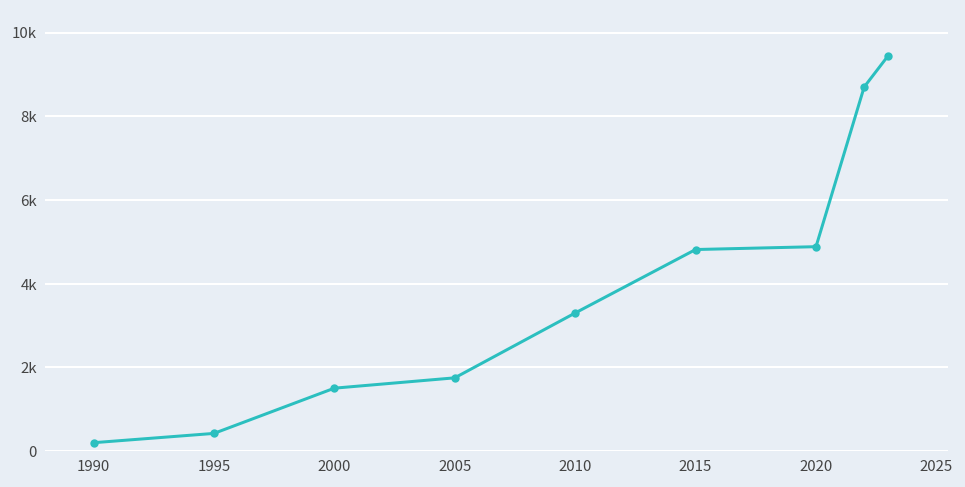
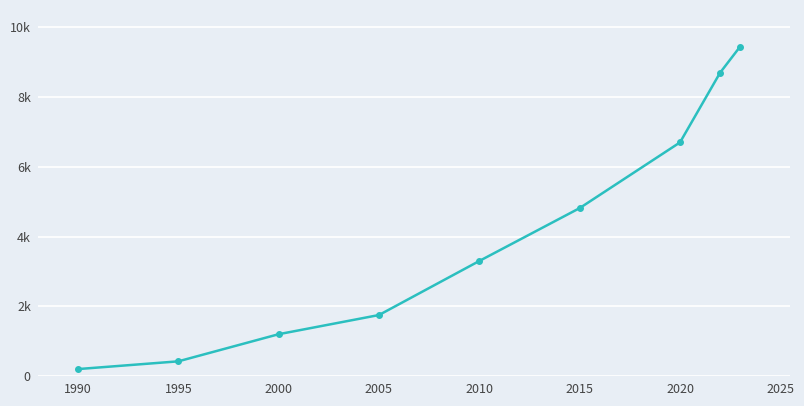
2000: 1500 -> 1200
2020: 4900 -> 6700
